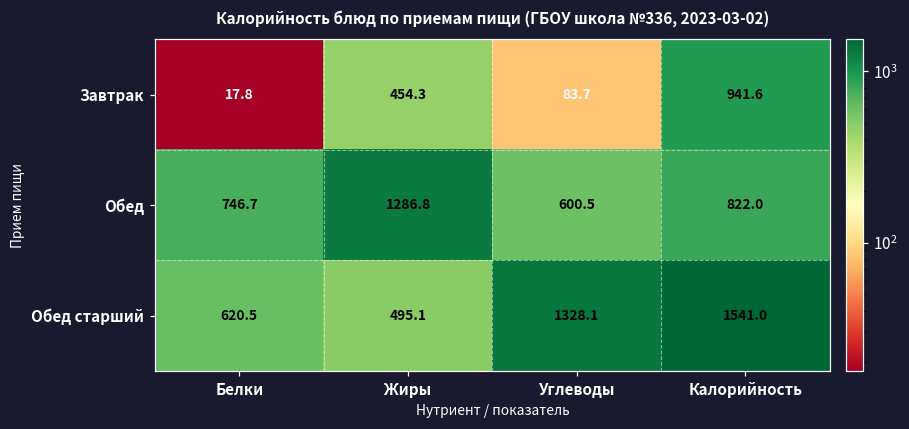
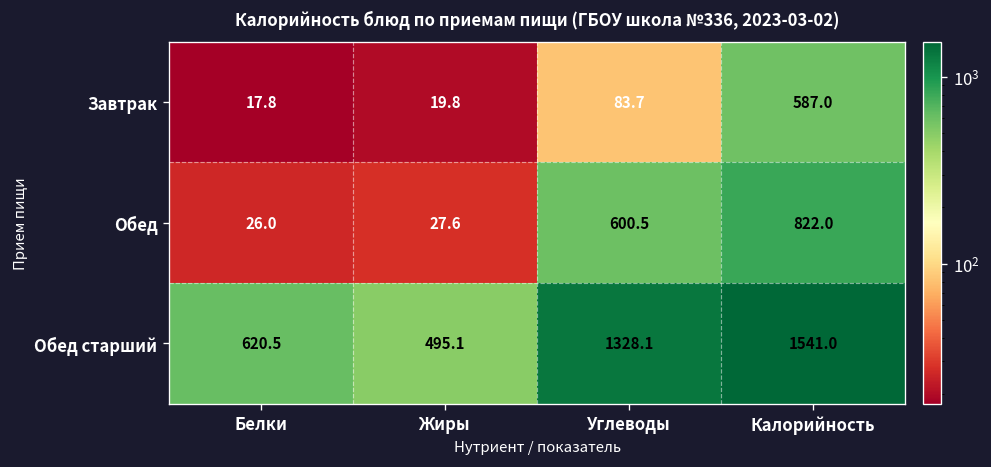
Завтрак, Жиры: 454.3 -> 19.8
Завтрак, Калорийность: 941.6 -> 587.0
Обед, Белки: 746.7 -> 26.0
Обед, Жиры: 1286.8 -> 27.6
